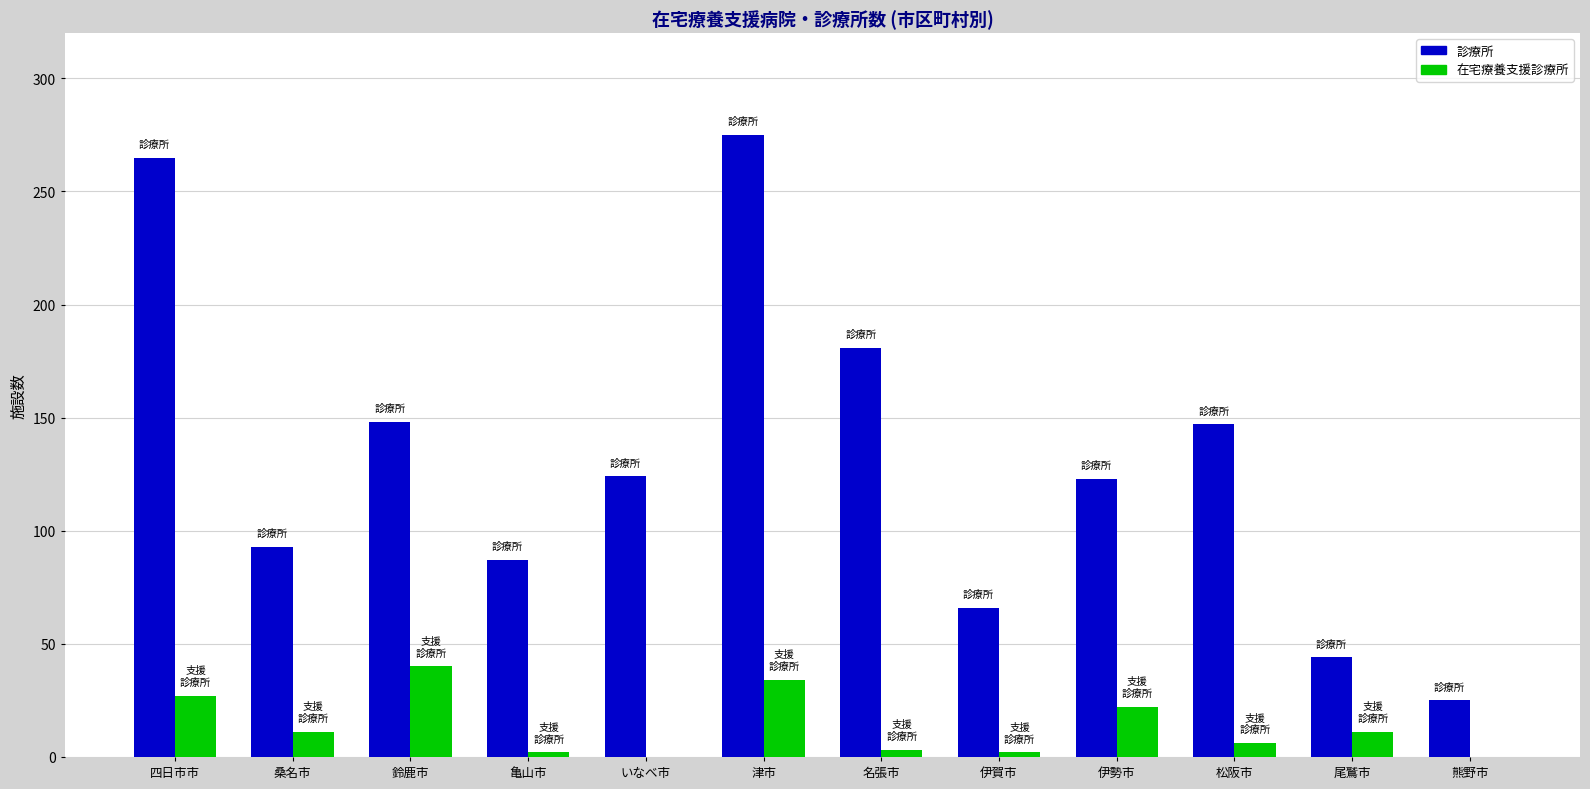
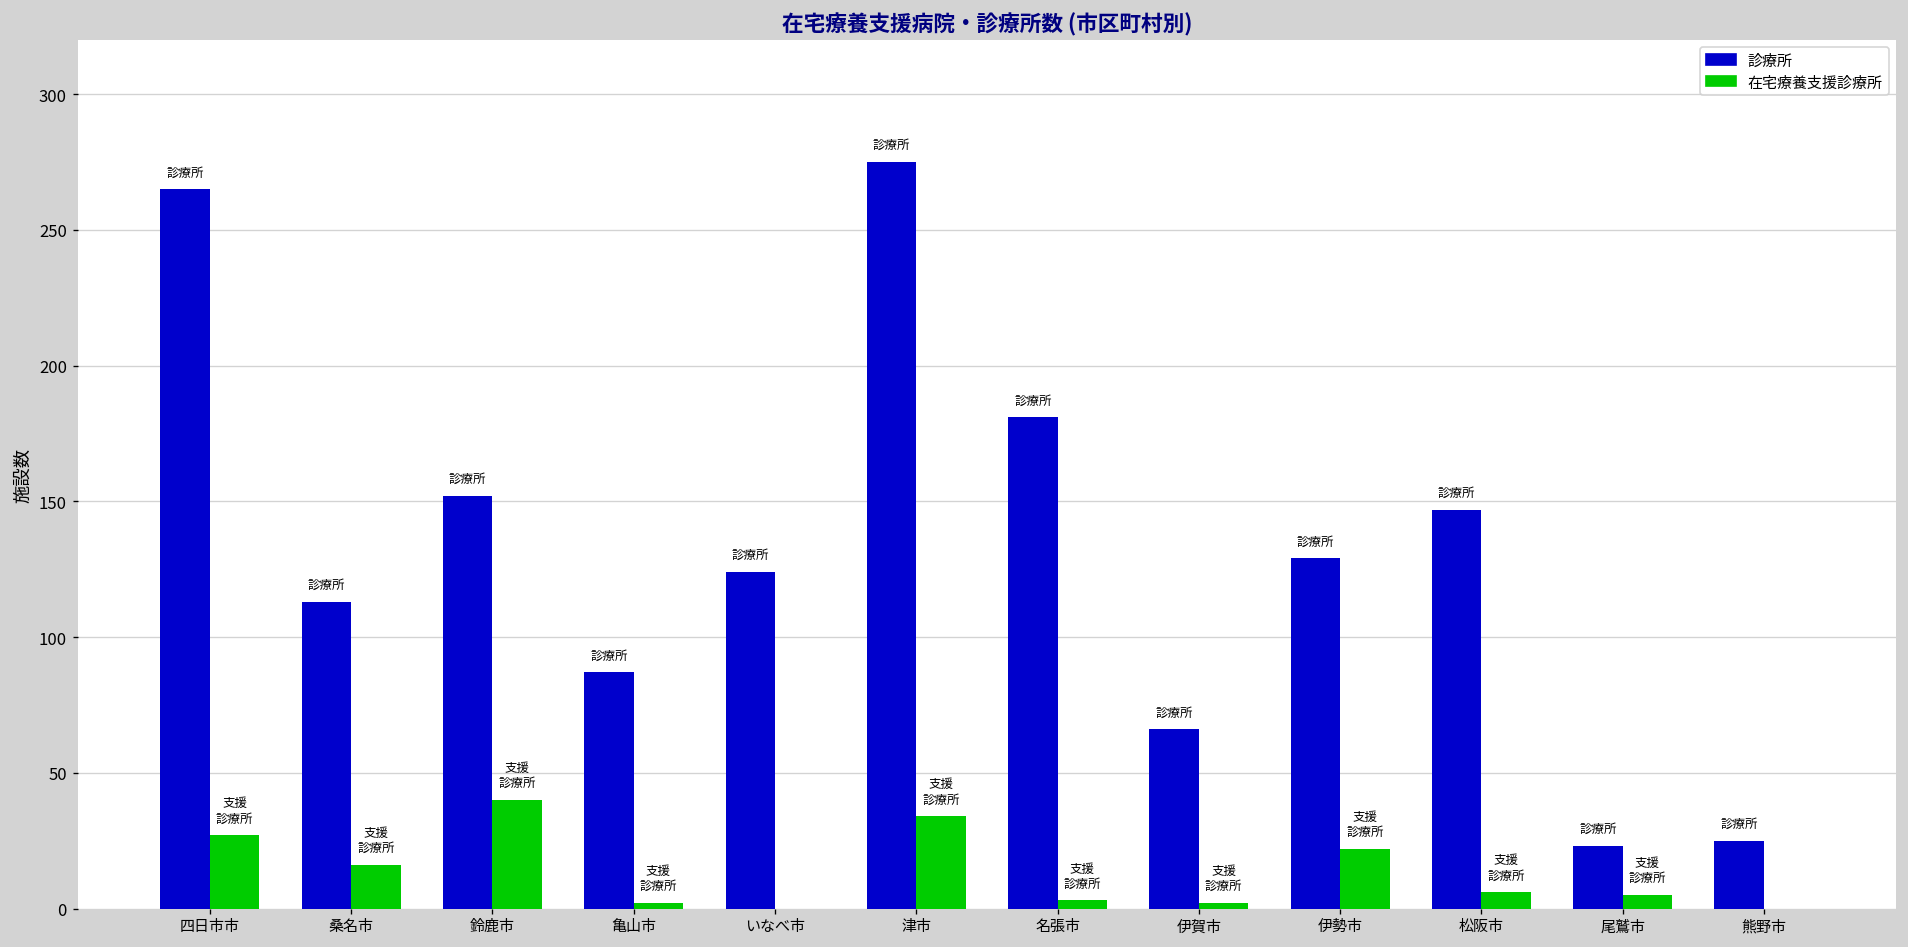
診療所, 桑名市: 93 -> 113
在宅療養支援診療所, 桑名市: 11 -> 16
診療所, 鈴鹿市: 148 -> 152
診療所, 伊勢市: 123 -> 129
診療所, 尾鷲市: 44 -> 23
在宅療養支援診療所, 尾鷲市: 11 -> 5
